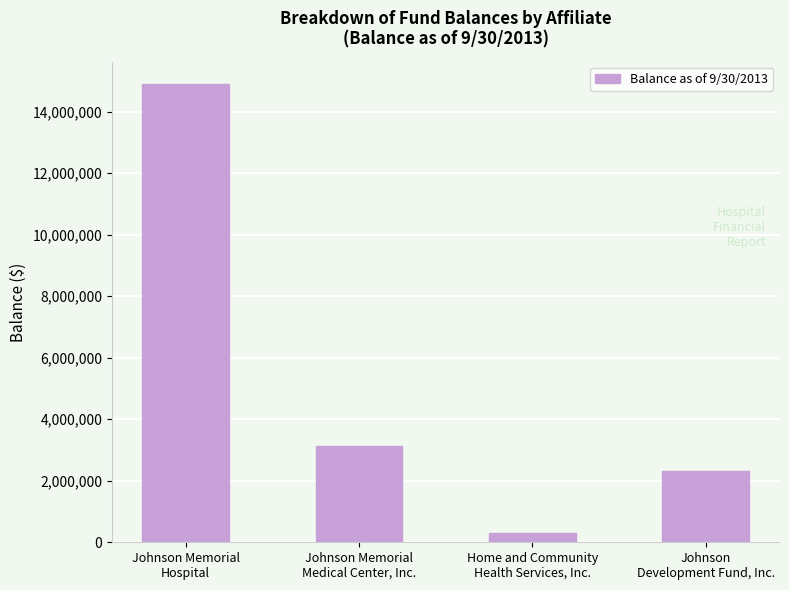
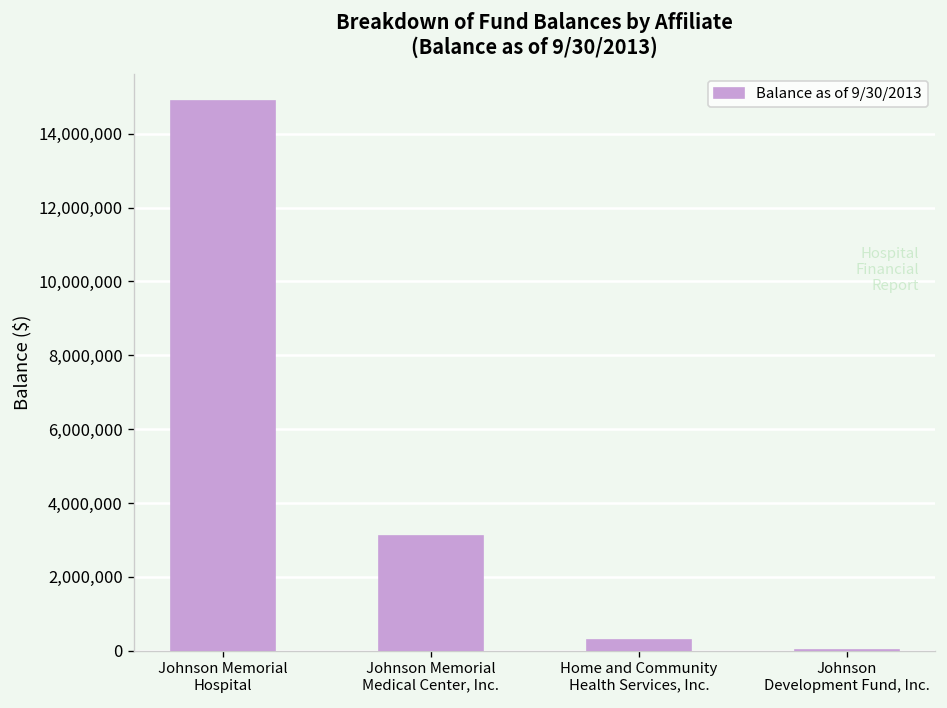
Johnson Development Fund, Inc.: 2,300,000 -> 0
